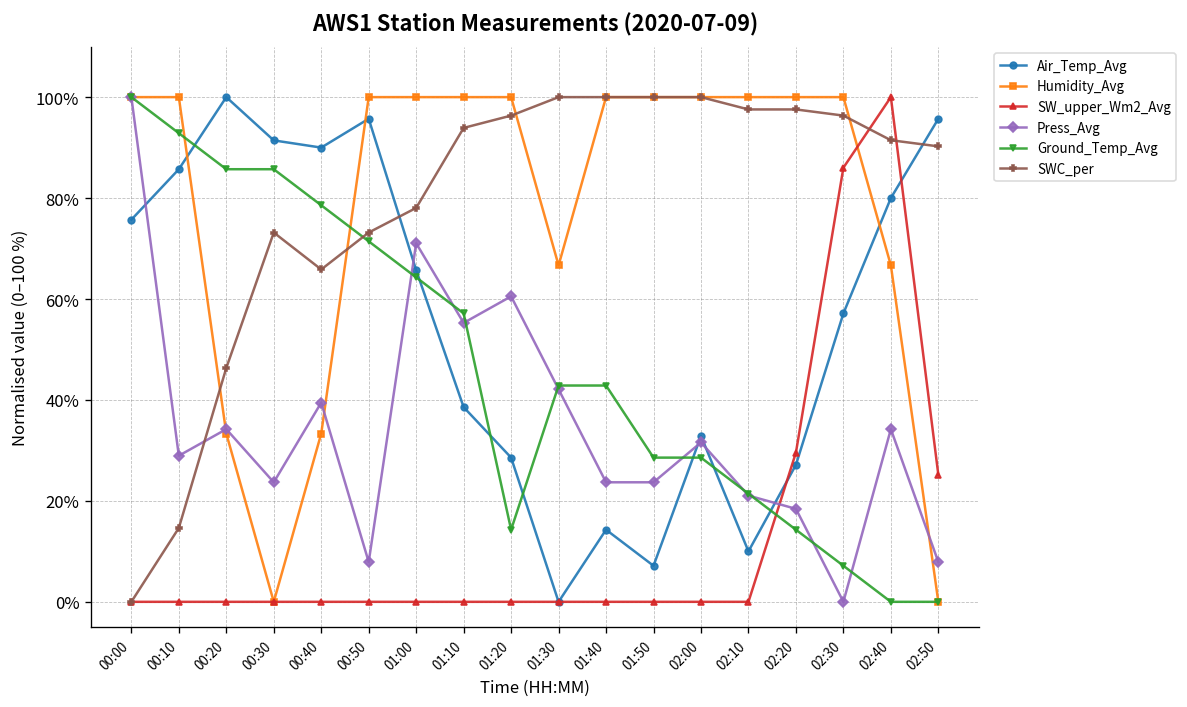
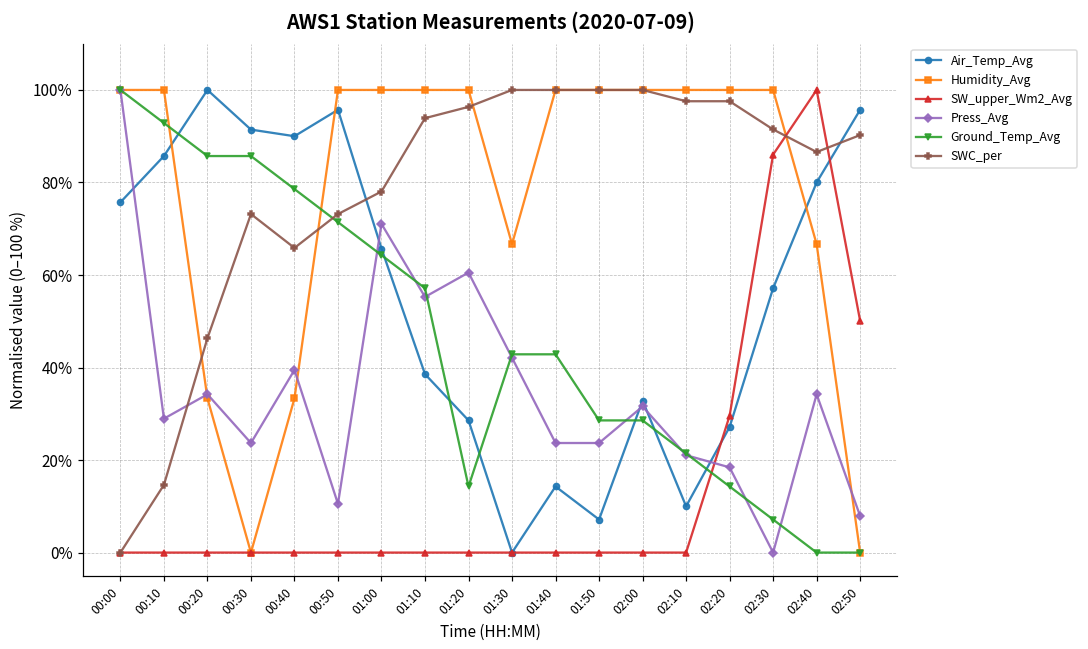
Press_Avg, 00:50: 8% -> 11%
SWC_per, 02:30: 96% -> 91%
SWC_per, 02:40: 91% -> 87%
SW_upper_Wm2_Avg, 02:50: 25% -> 50%
